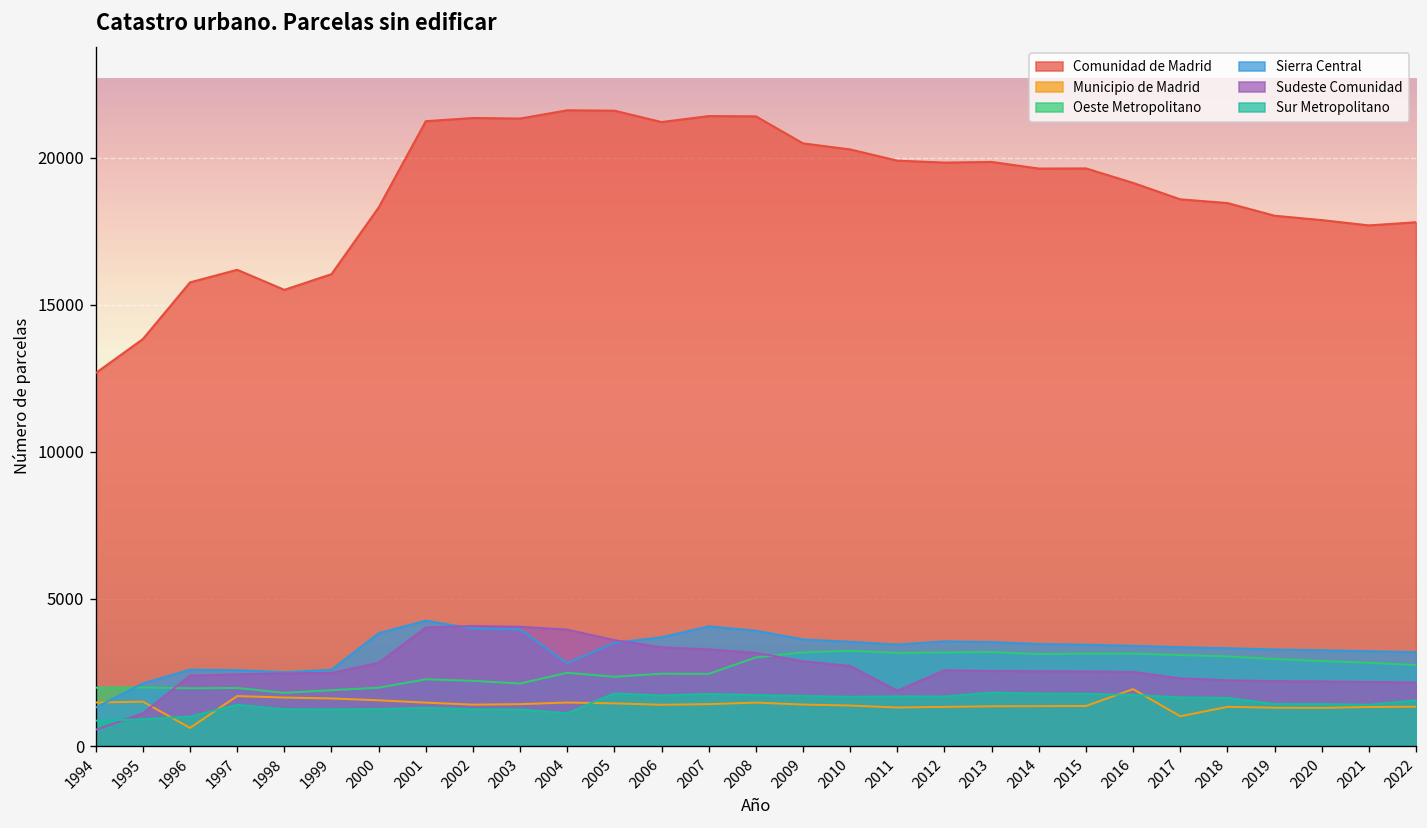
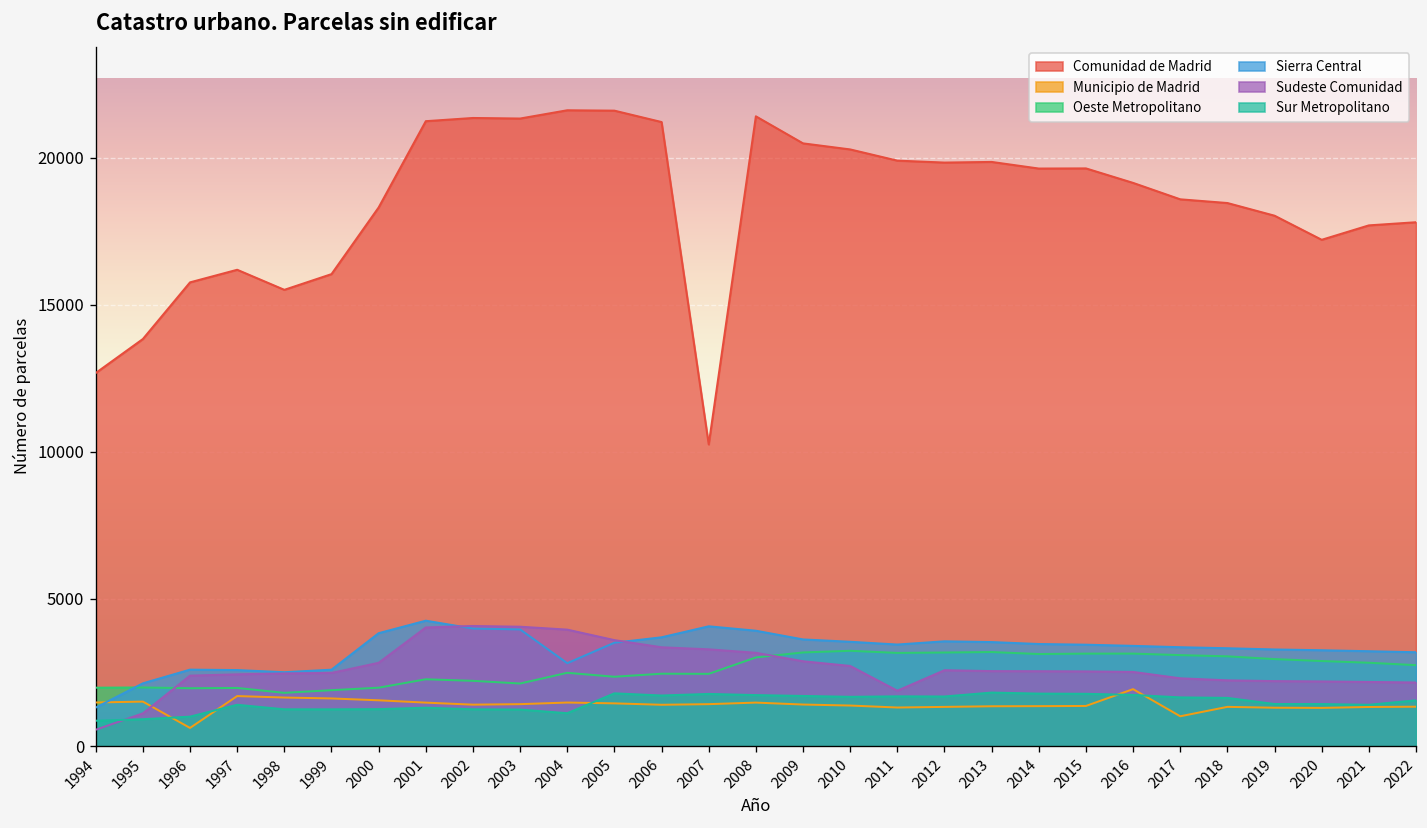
Comunidad de Madrid, 2007: 21400 -> 10300
Comunidad de Madrid, 2020: 17900 -> 17200
